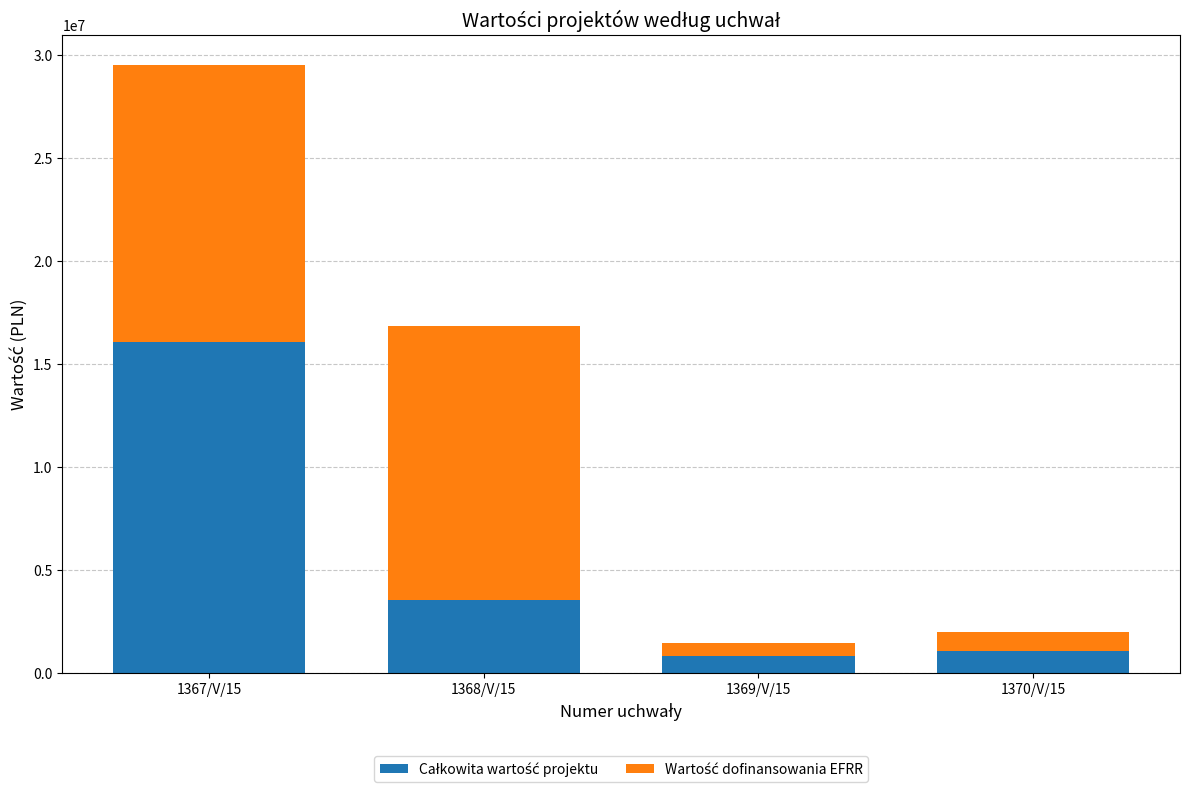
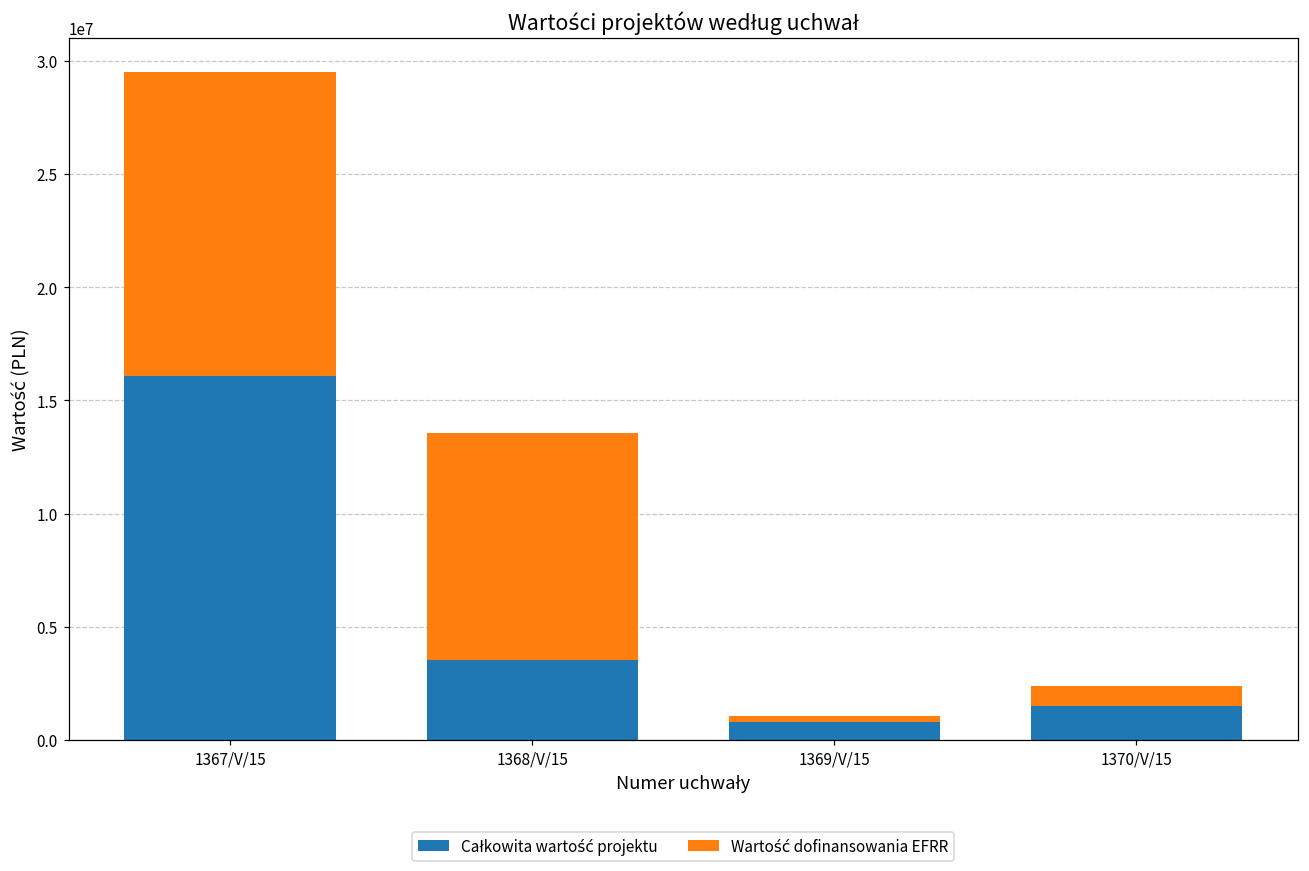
Wartość dofinansowania EFRR, 1368/V/15: 13300000 -> 10000000
Wartość dofinansowania EFRR, 1369/V/15: 700000 -> 300000
Całkowita wartość projektu, 1370/V/15: 1100000 -> 1500000
